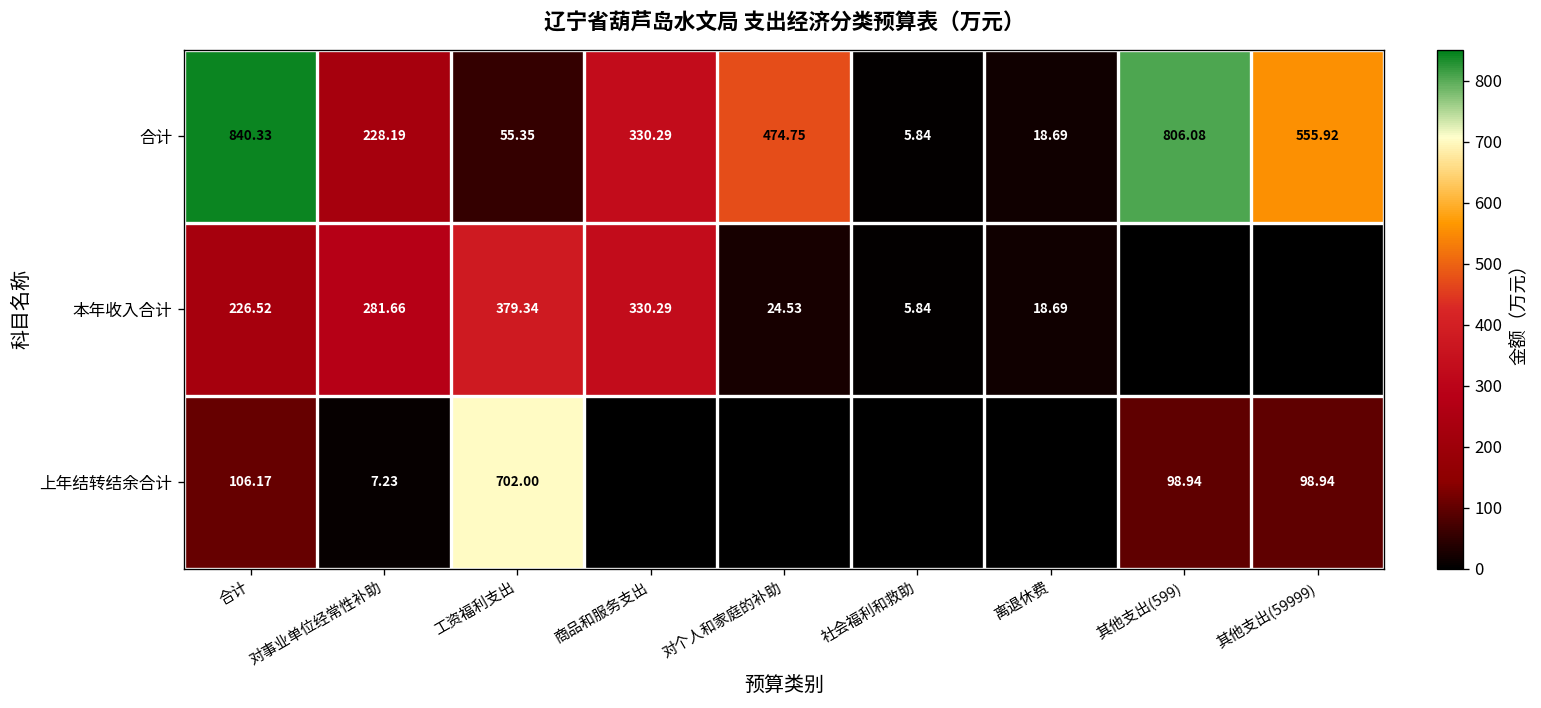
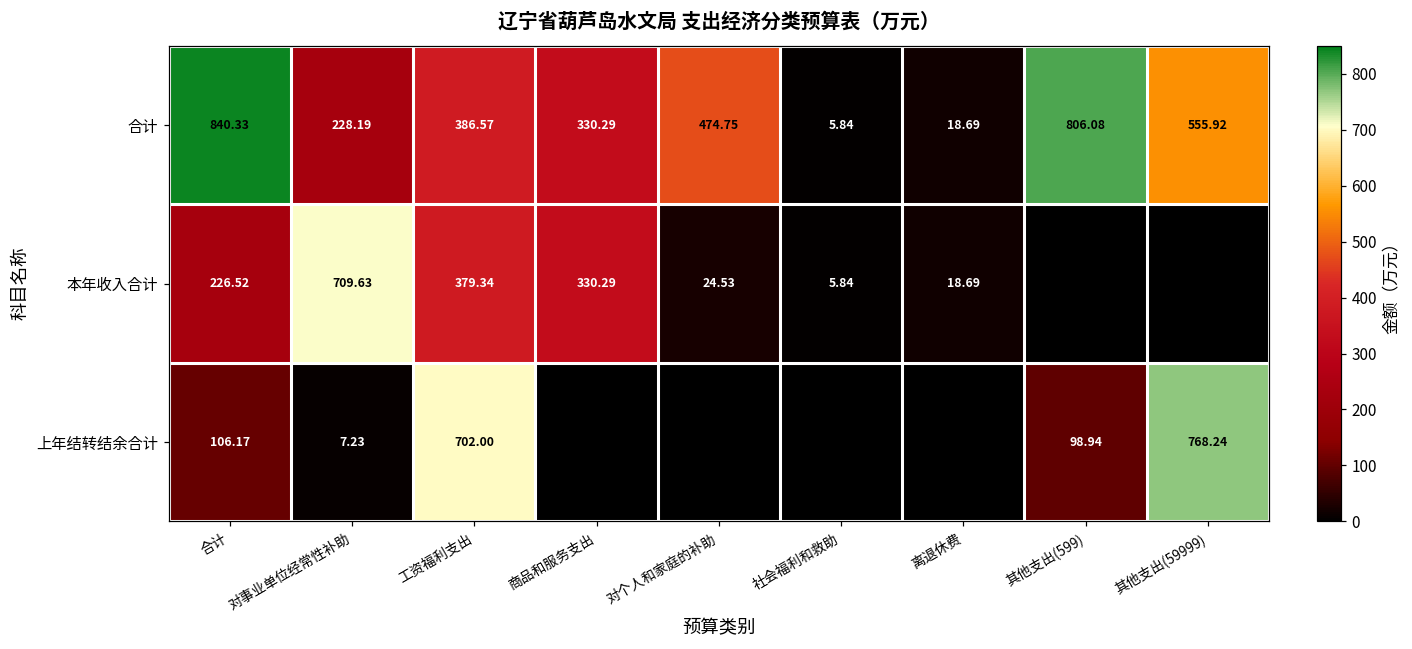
合计, 工资福利支出: 55.35 -> 386.57
本年收入合计, 对事业单位经常性补助: 281.66 -> 709.63
上年结转结余合计, 其他支出(59999): 98.94 -> 768.24
